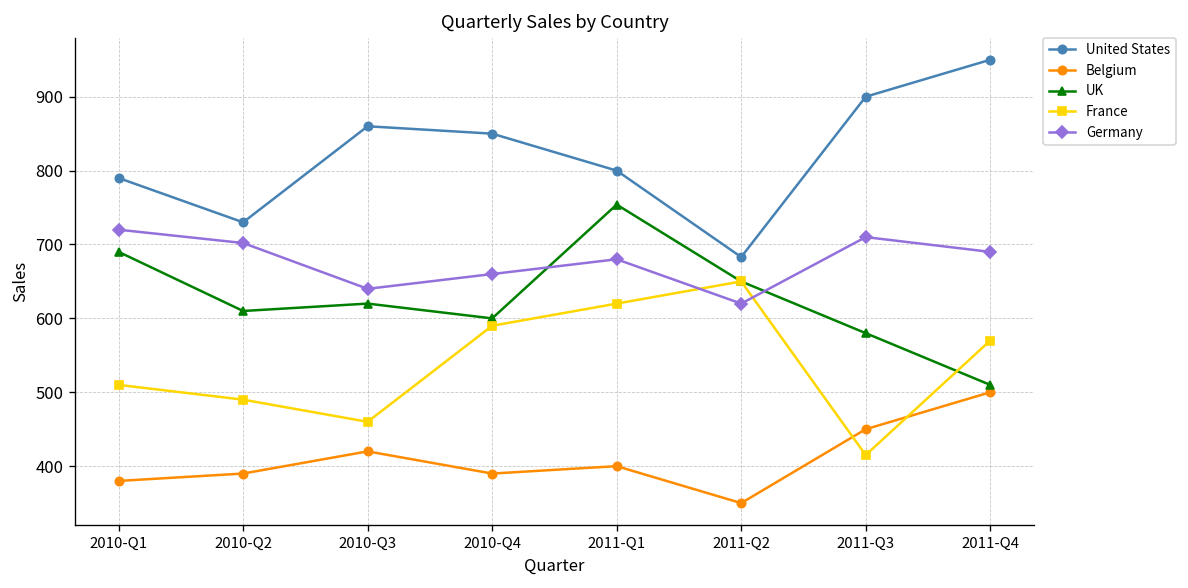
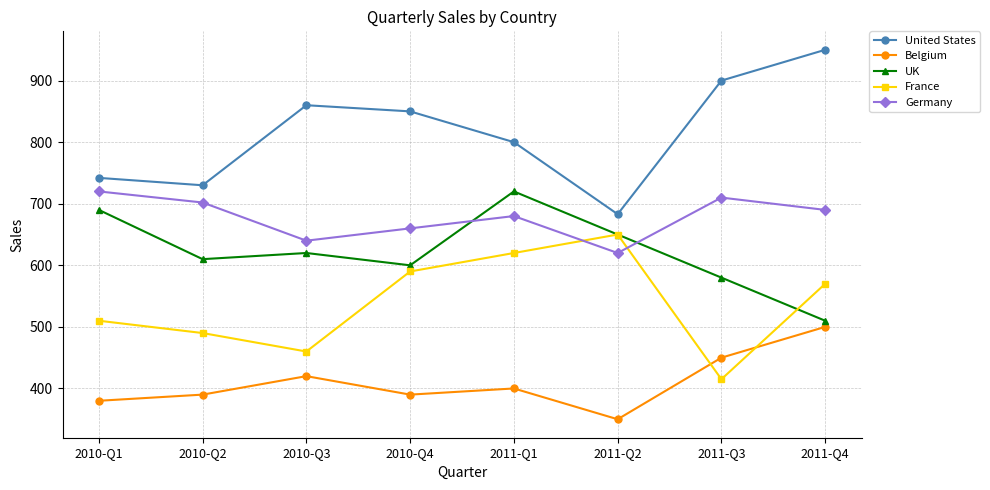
United States, 2010-Q1: 790 -> 740
UK, 2011-Q1: 750 -> 720
